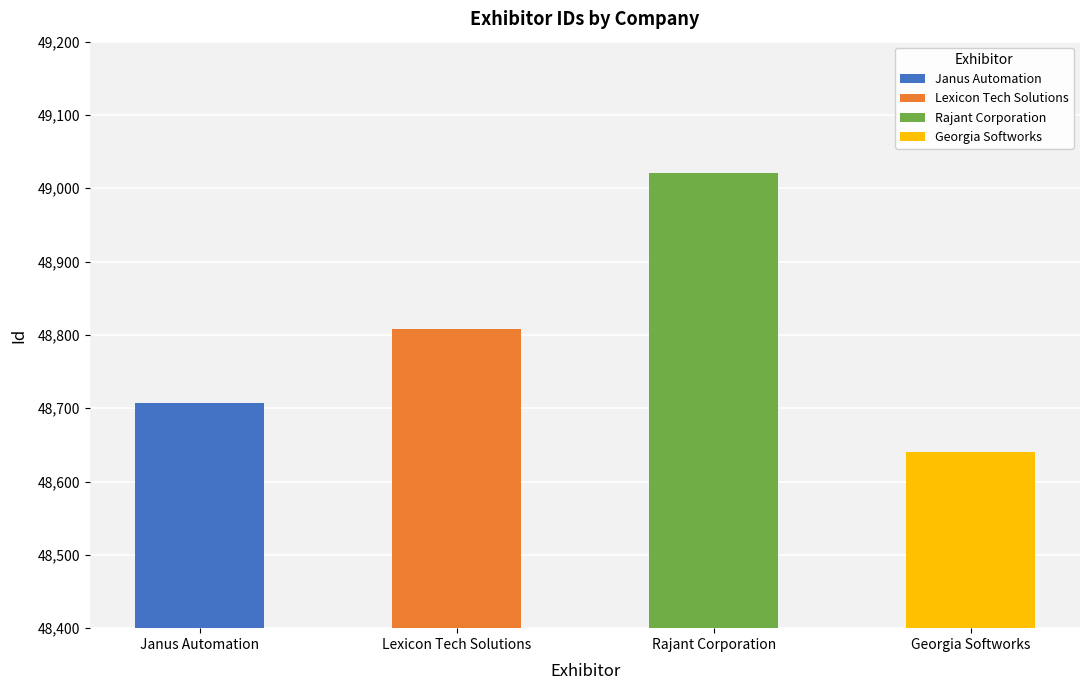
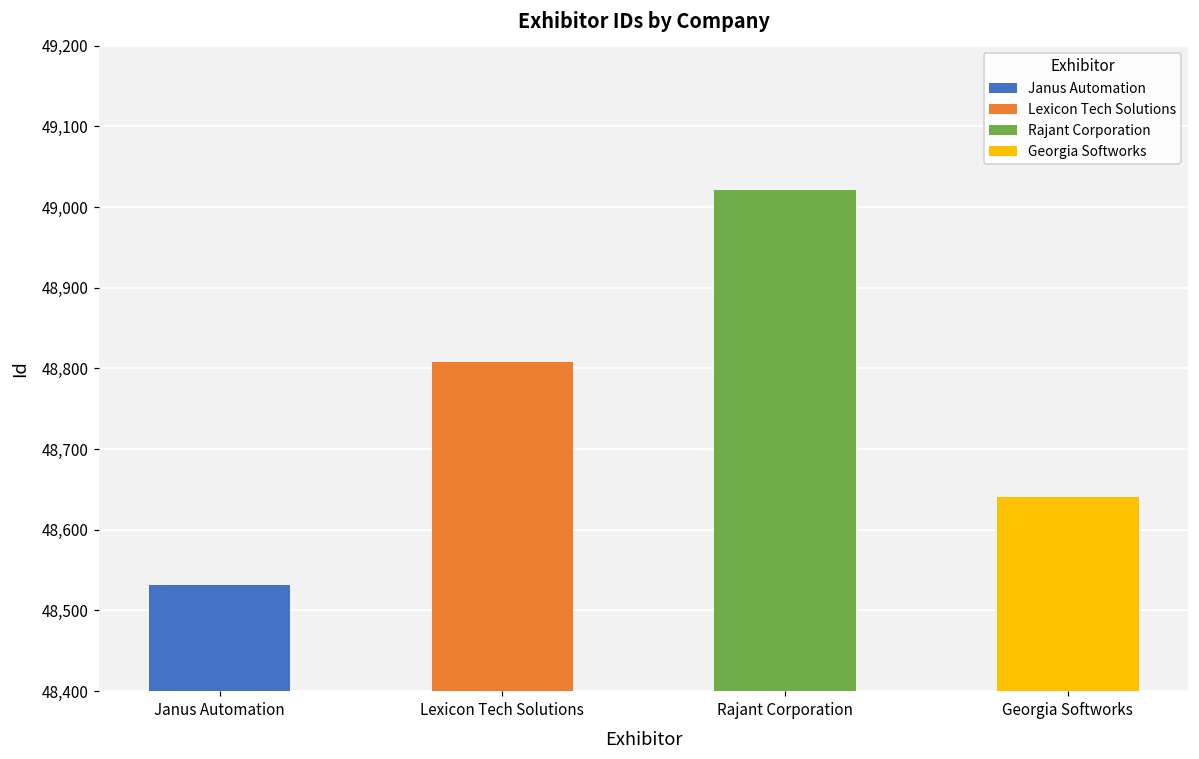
Janus Automation: 48,710 -> 48,530
